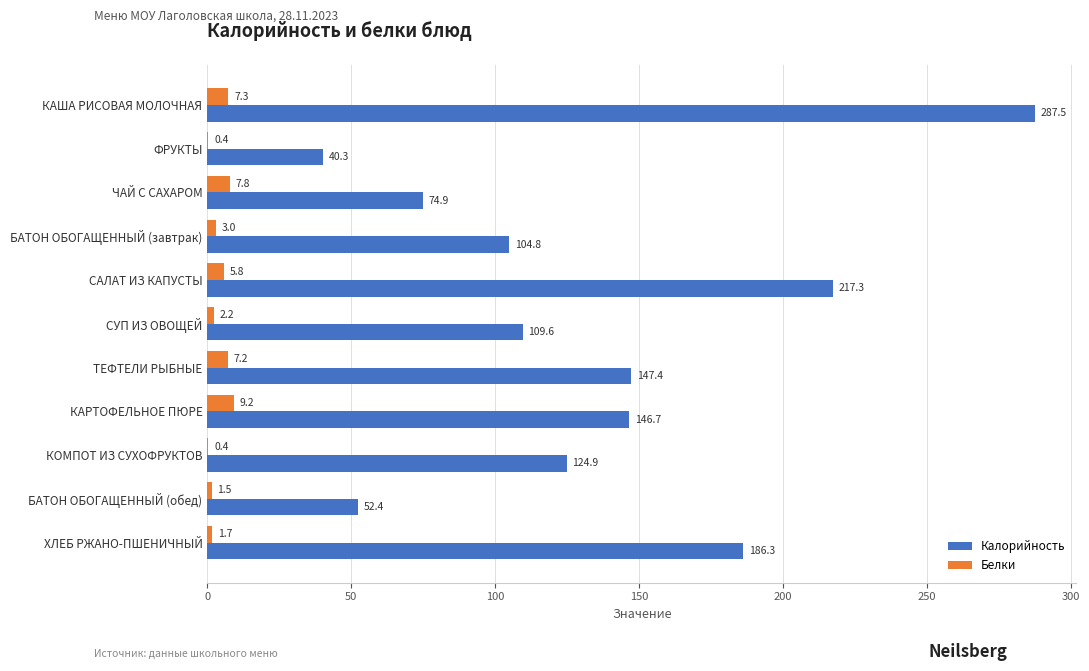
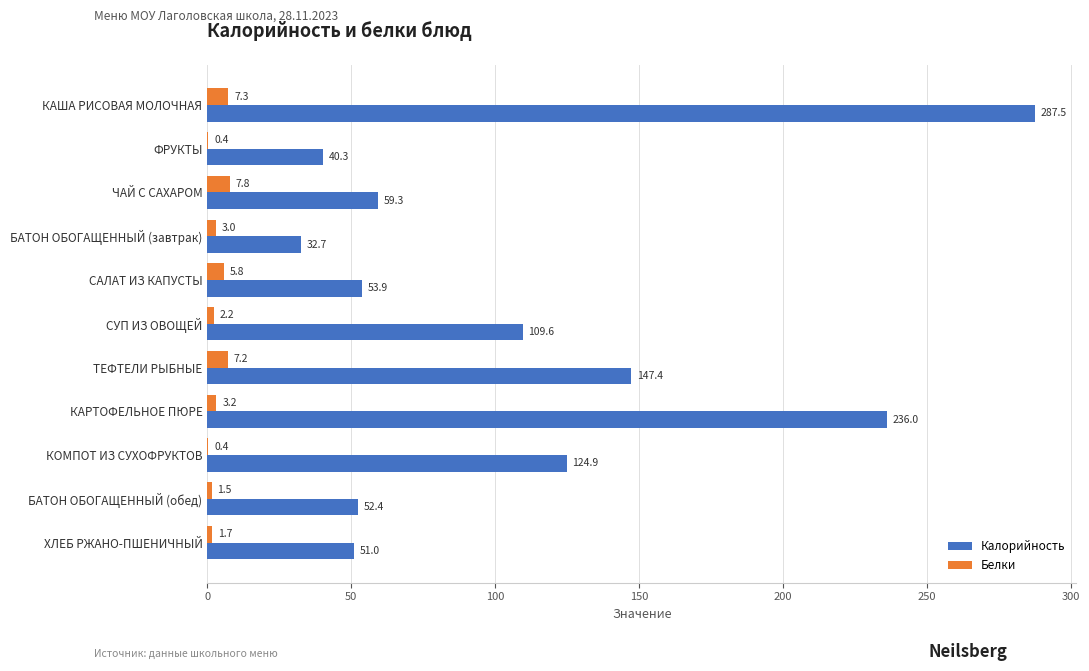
Калорийность, ЧАЙ С САХАРОМ: 74.9 -> 59.3
Калорийность, БАТОН ОБОГАЩЕННЫЙ (завтрак): 104.8 -> 32.7
Калорийность, САЛАТ ИЗ КАПУСТЫ: 217.3 -> 53.9
Белки, КАРТОФЕЛЬНОЕ ПЮРЕ: 9.2 -> 3.2
Калорийность, КАРТОФЕЛЬНОЕ ПЮРЕ: 146.7 -> 236.0
Калорийность, ХЛЕБ РЖАНО-ПШЕНИЧНЫЙ: 186.3 -> 51.0
